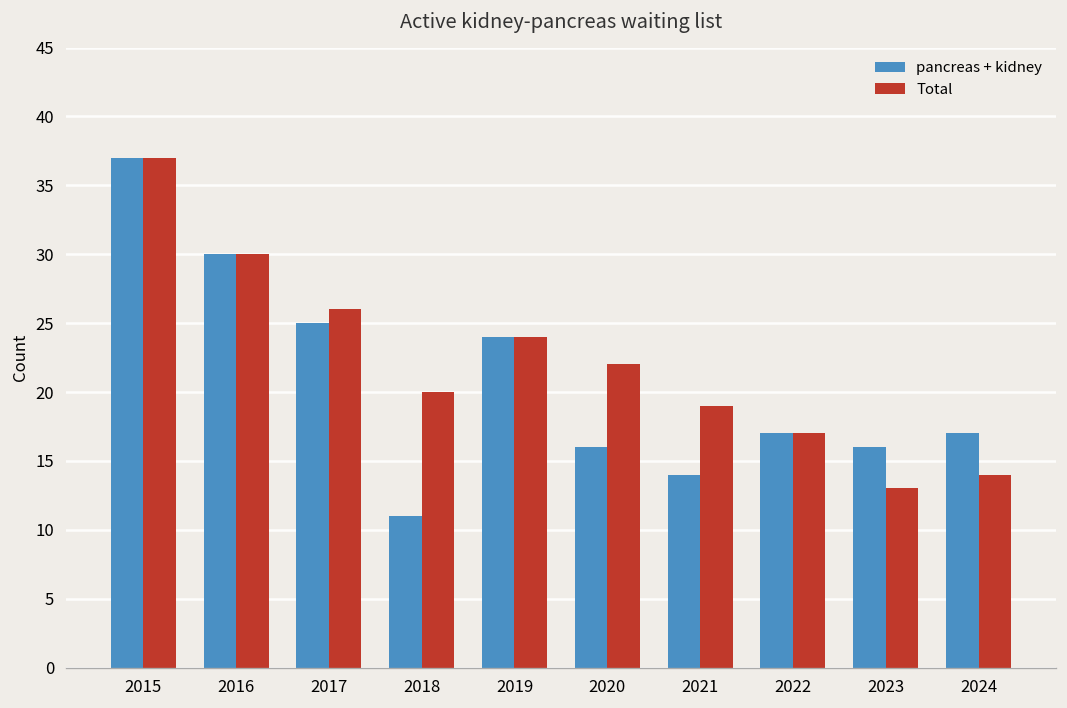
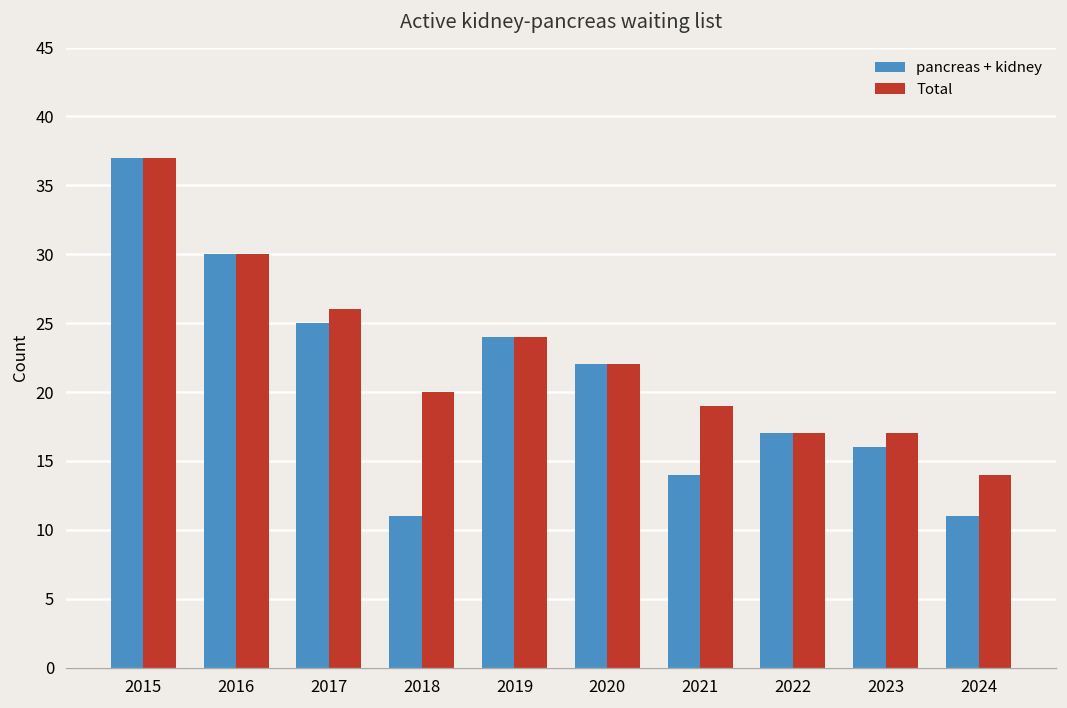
pancreas + kidney, 2020: 16 -> 22
Total, 2023: 13 -> 17
pancreas + kidney, 2024: 17 -> 11
